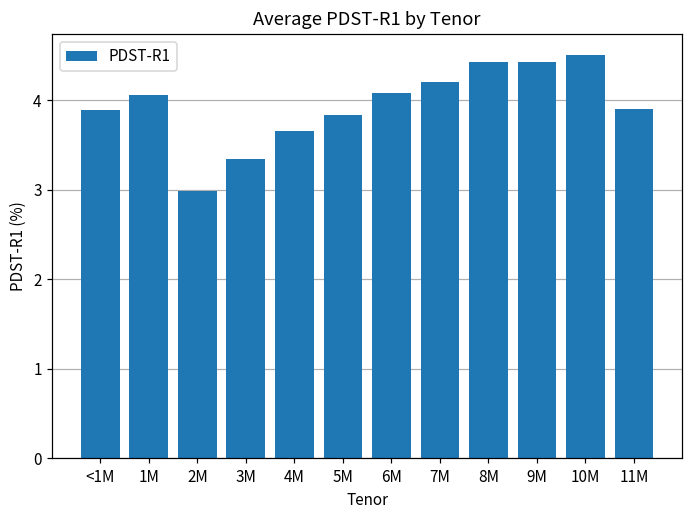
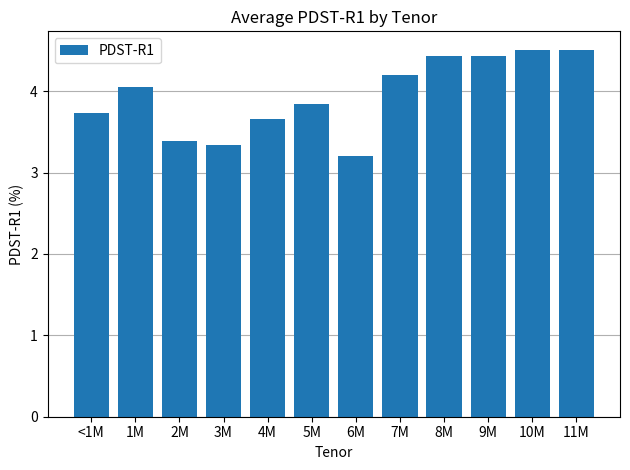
<1M: 3.9 -> 3.7
2M: 3.0 -> 3.4
6M: 4.1 -> 3.2
11M: 3.9 -> 4.5
